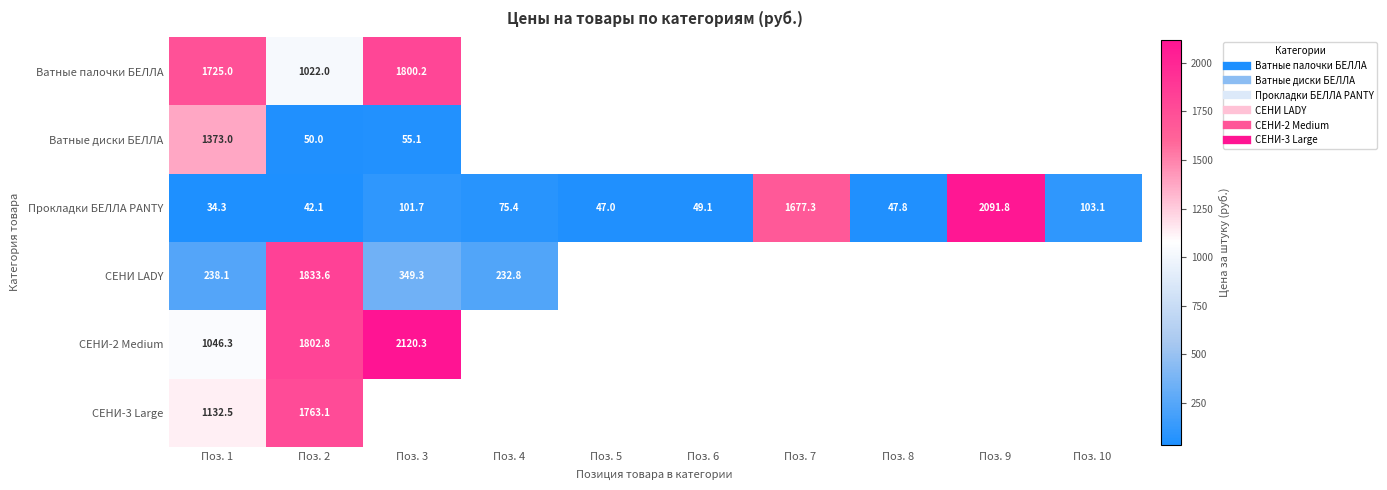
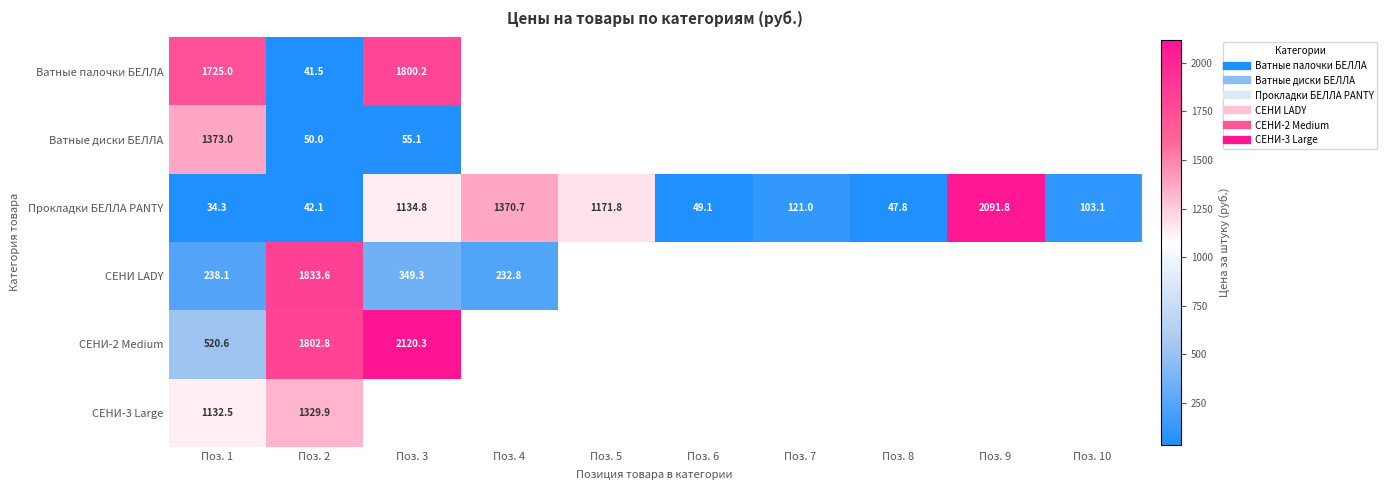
Ватные палочки БЕЛЛА, Поз. 2: 1022.0 -> 41.5
Прокладки БЕЛЛА PANTY, Поз. 3: 101.7 -> 1134.8
Прокладки БЕЛЛА PANTY, Поз. 4: 75.4 -> 1370.7
Прокладки БЕЛЛА PANTY, Поз. 5: 47.0 -> 1171.8
Прокладки БЕЛЛА PANTY, Поз. 7: 1677.3 -> 121.0
СЕНИ-2 Medium, Поз. 1: 1046.3 -> 520.6
СЕНИ-3 Large, Поз. 2: 1763.1 -> 1329.9
